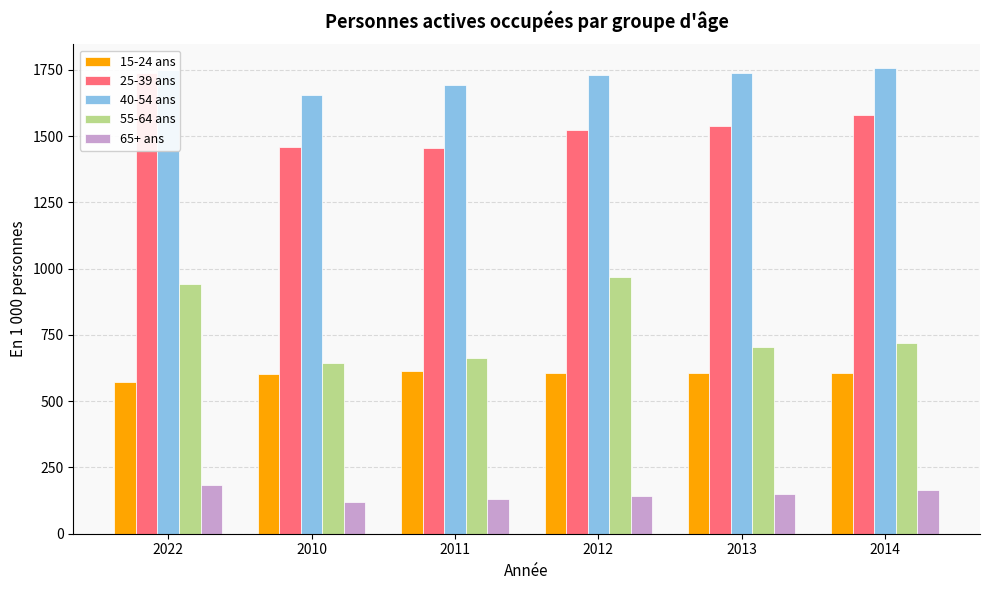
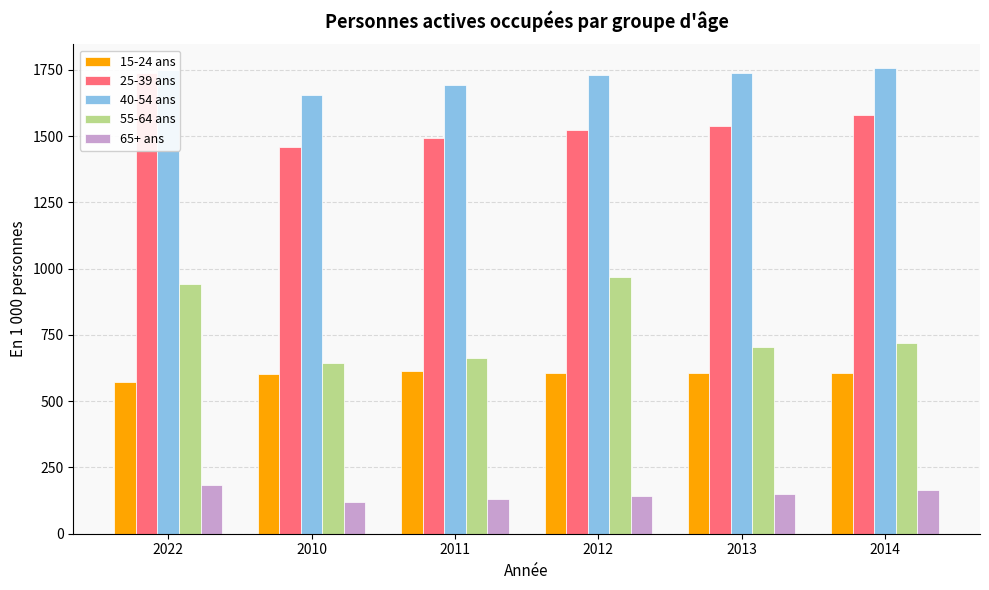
25-39 ans, 2011: 1460 -> 1490
